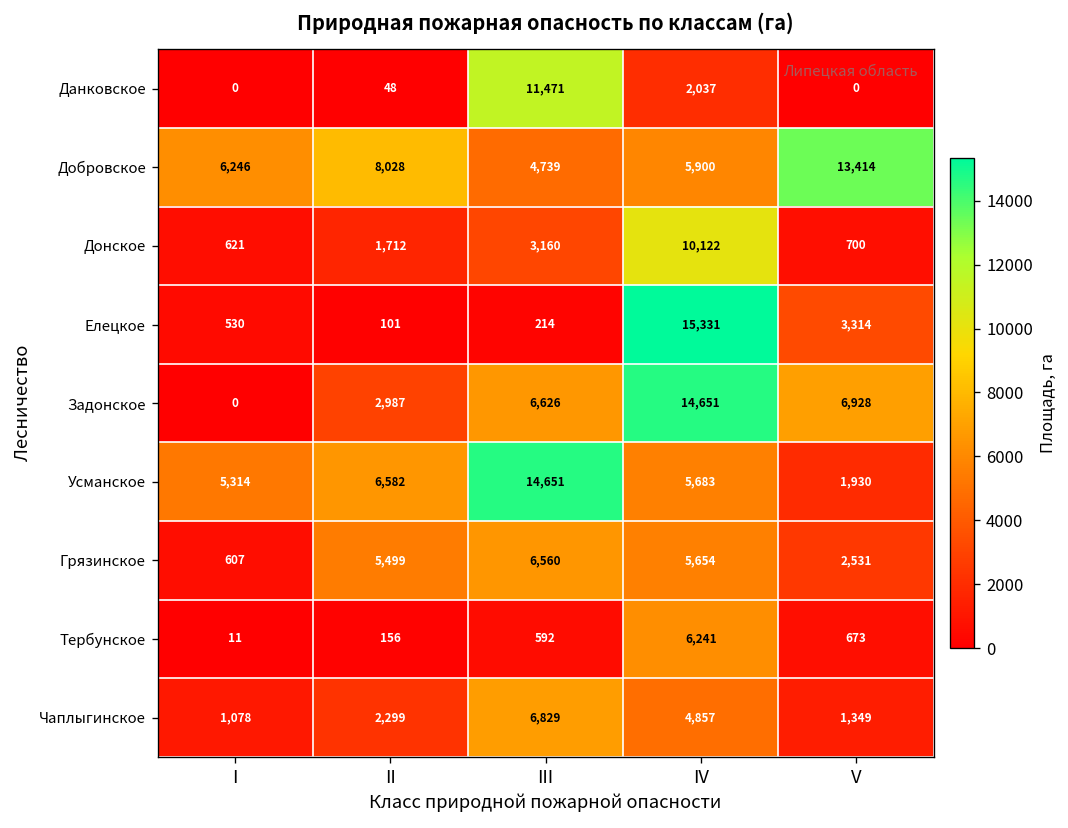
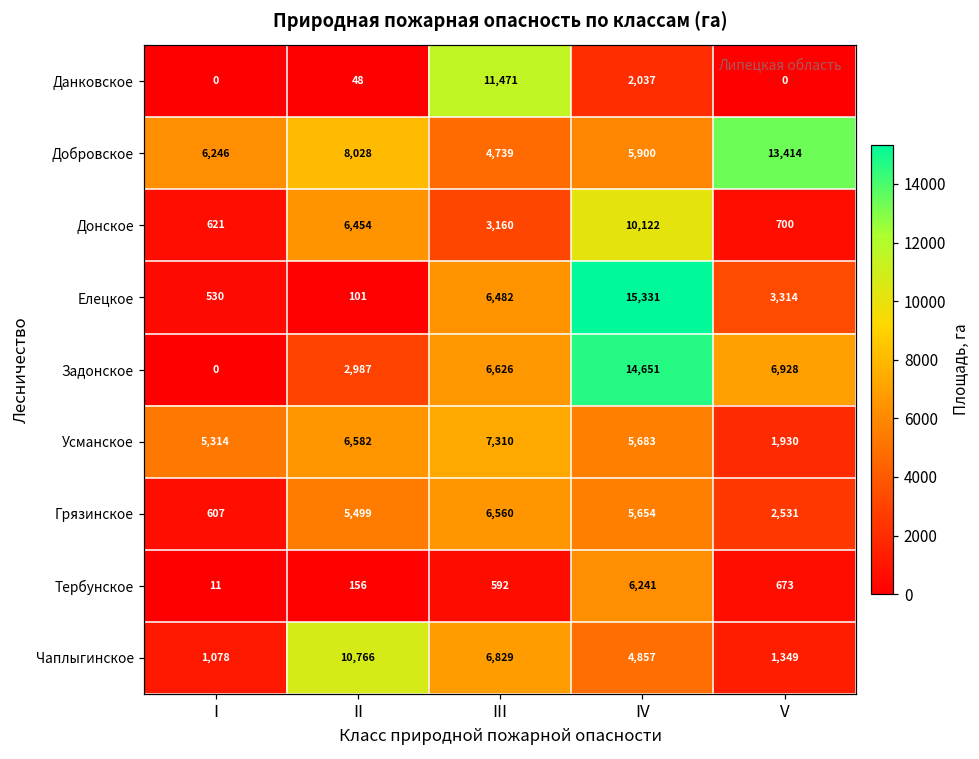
Донское, II: 1,712 -> 6,454
Елецкое, III: 214 -> 6,482
Усманское, III: 14,651 -> 7,310
Чаплыгинское, II: 2,299 -> 10,766
